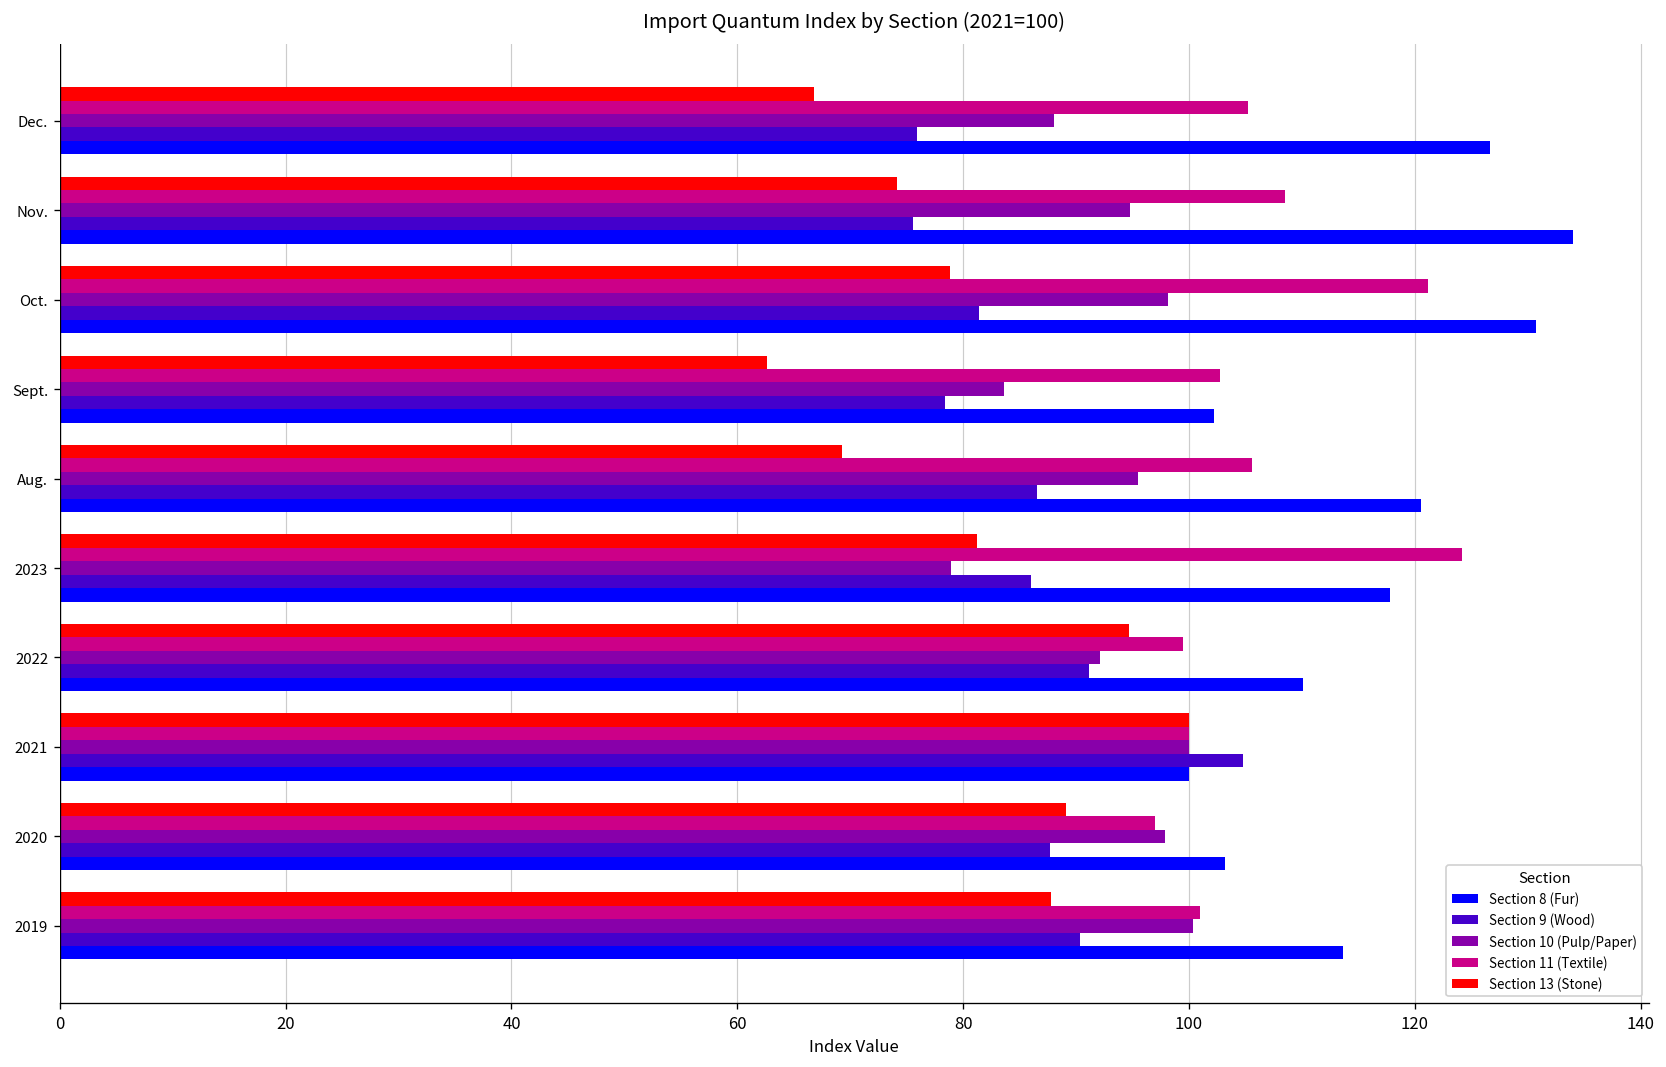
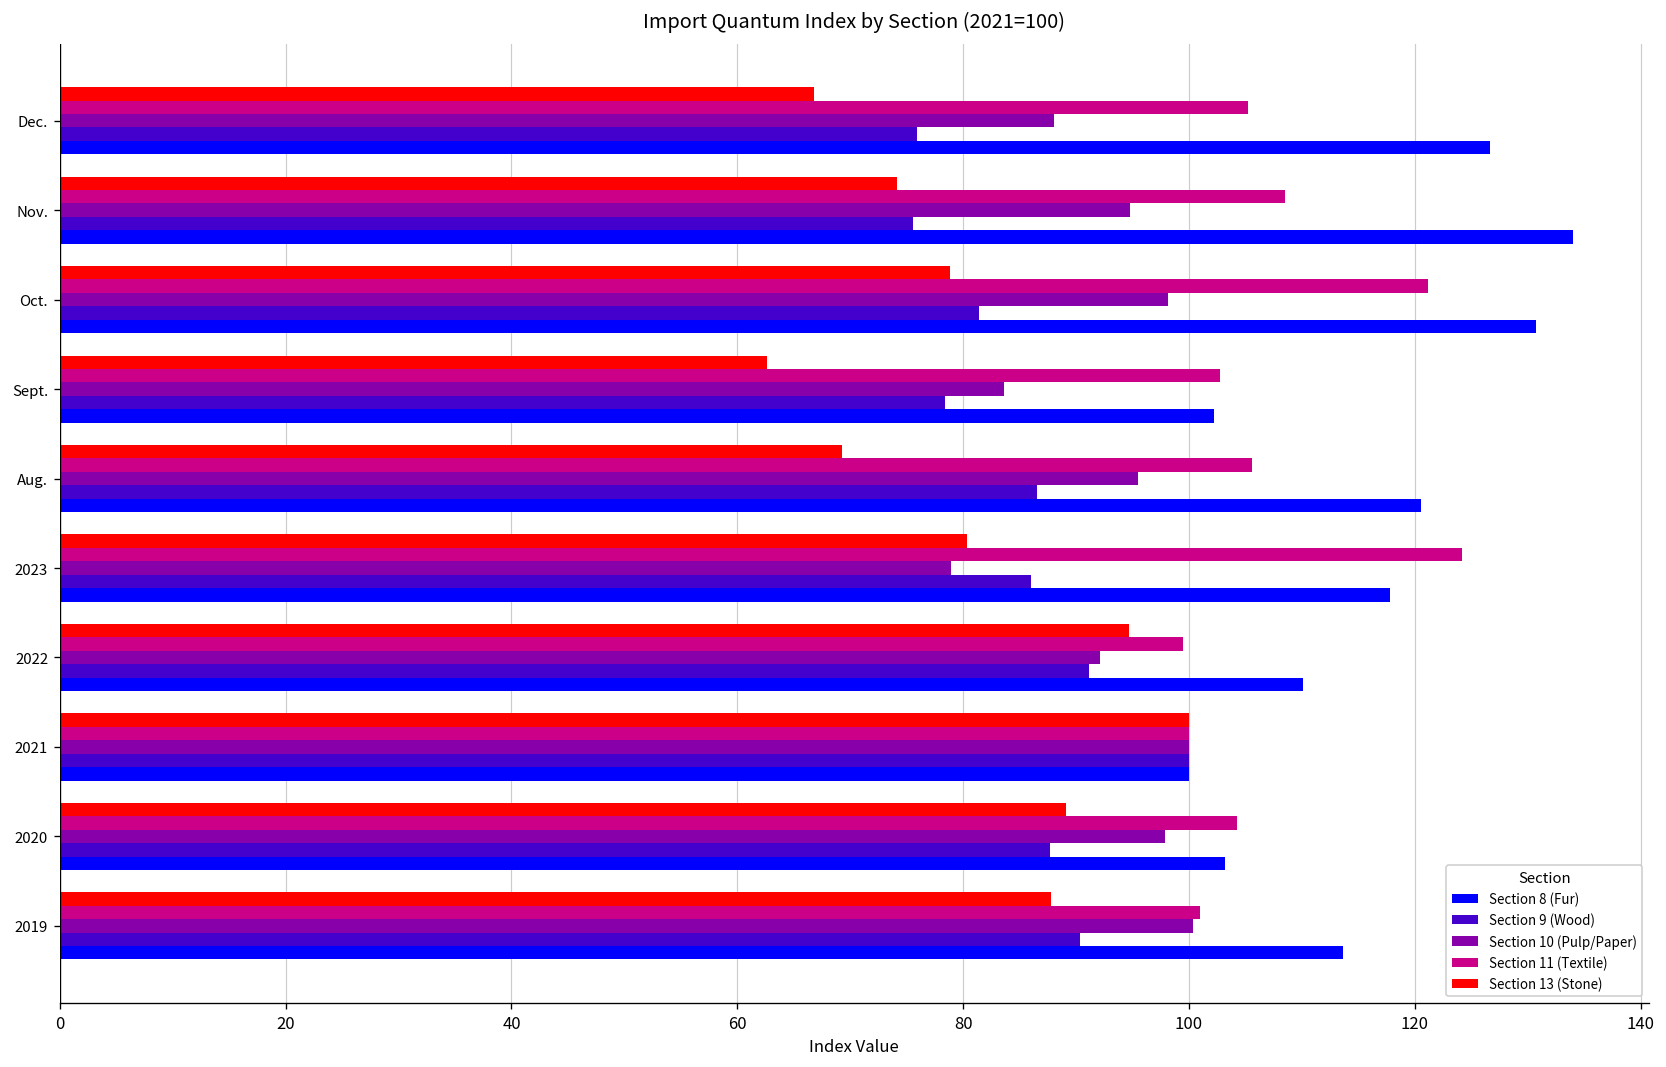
Section 13 (Stone), 2023: 81 -> 80
Section 9 (Wood), 2021: 105 -> 100
Section 11 (Textile), 2020: 97 -> 104
